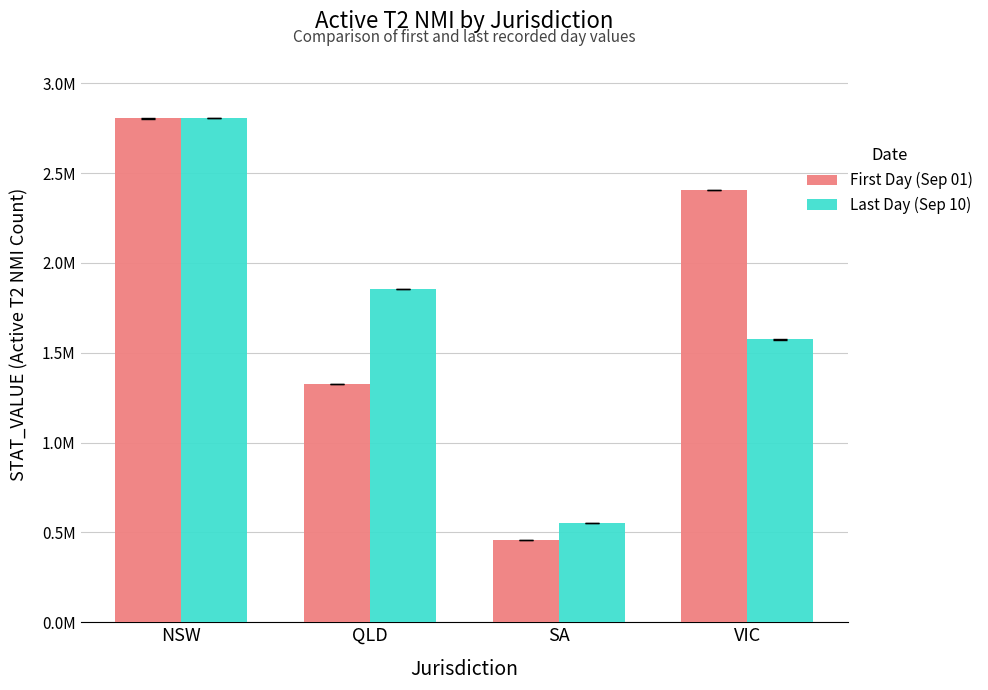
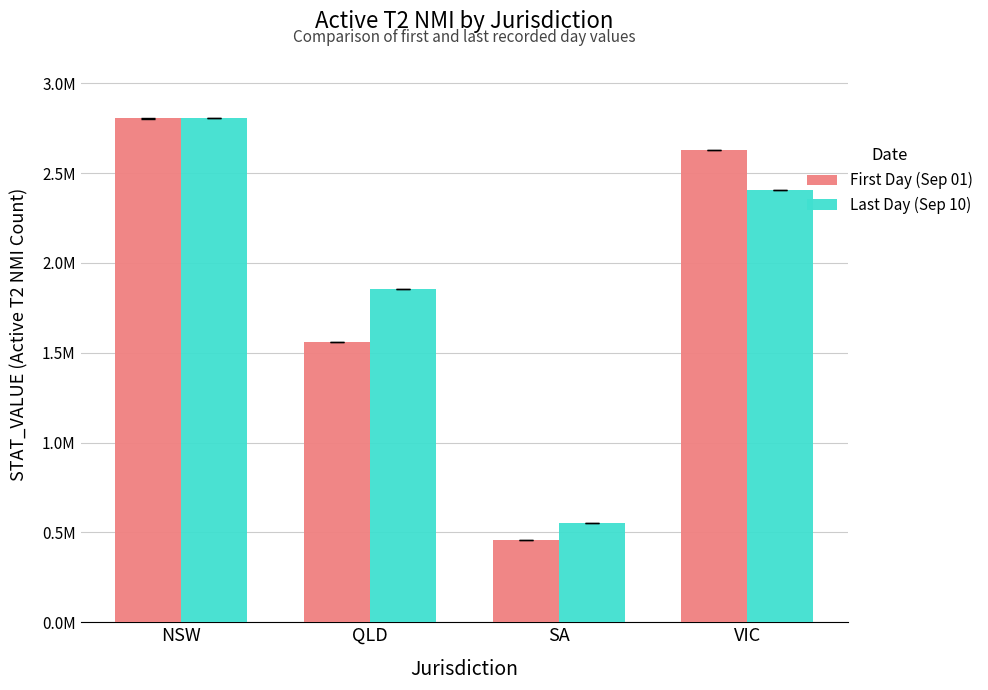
First Day (Sep 01), QLD: 1330000 -> 1560000
First Day (Sep 01), VIC: 2410000 -> 2630000
Last Day (Sep 10), VIC: 1570000 -> 2410000
